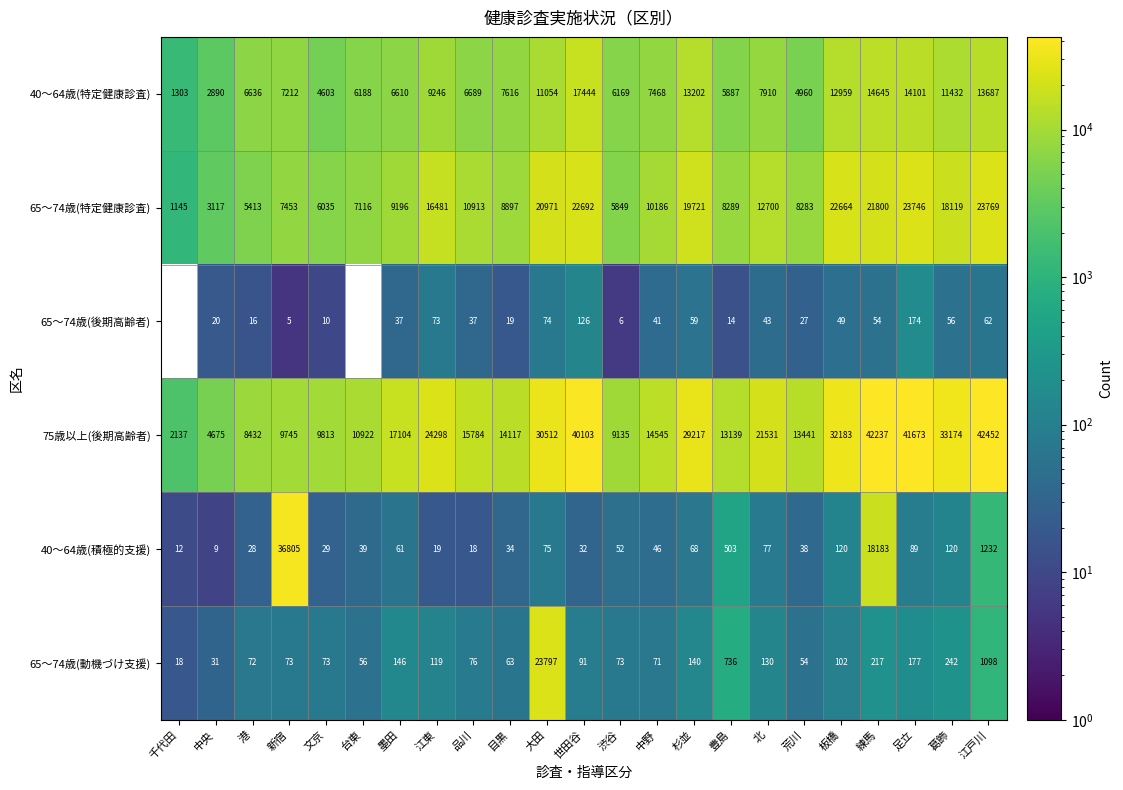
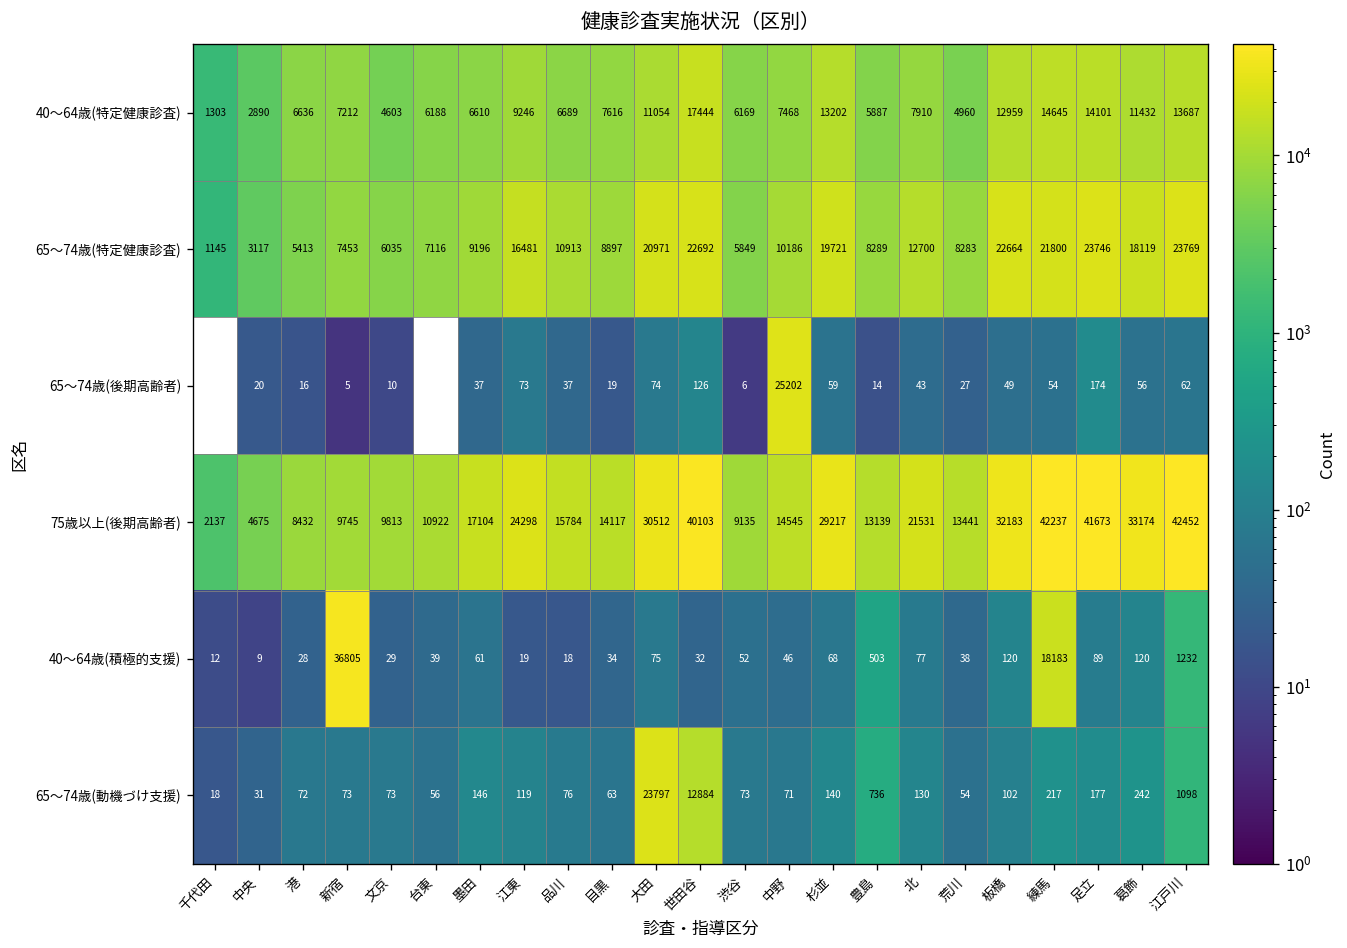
65～74歳(後期高齢者), 中野: 41 -> 25202
65～74歳(動機づけ支援), 世田谷: 91 -> 12884
